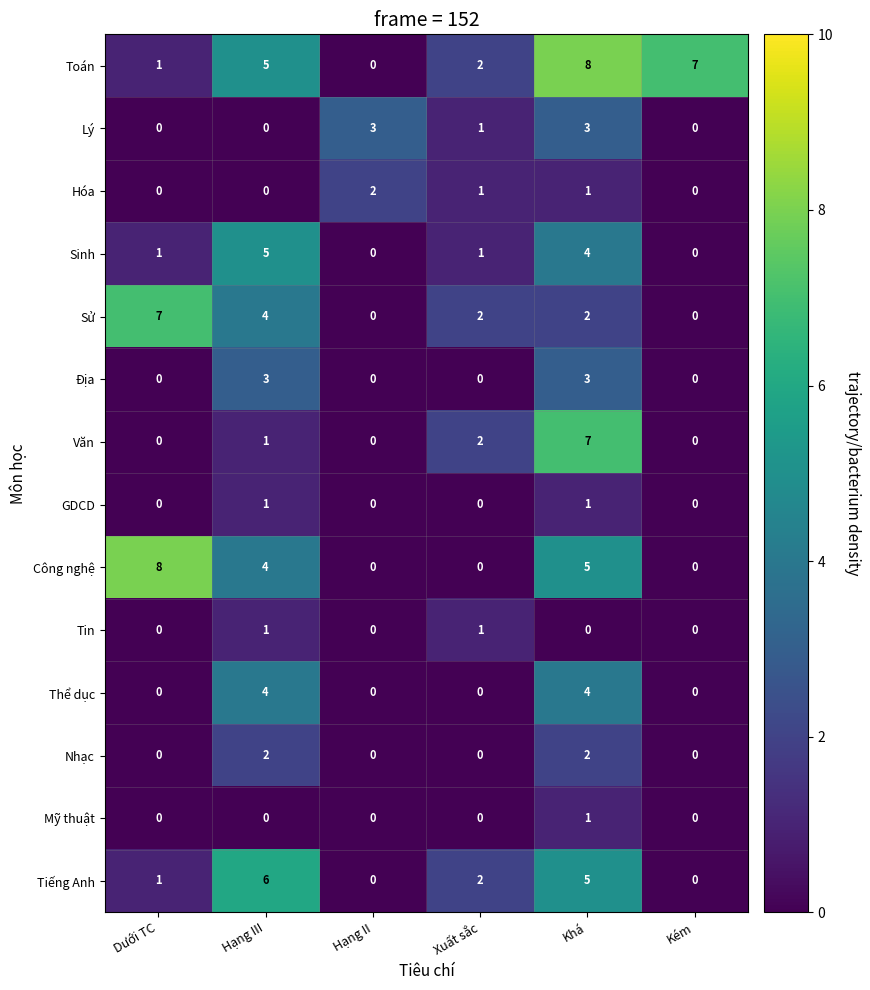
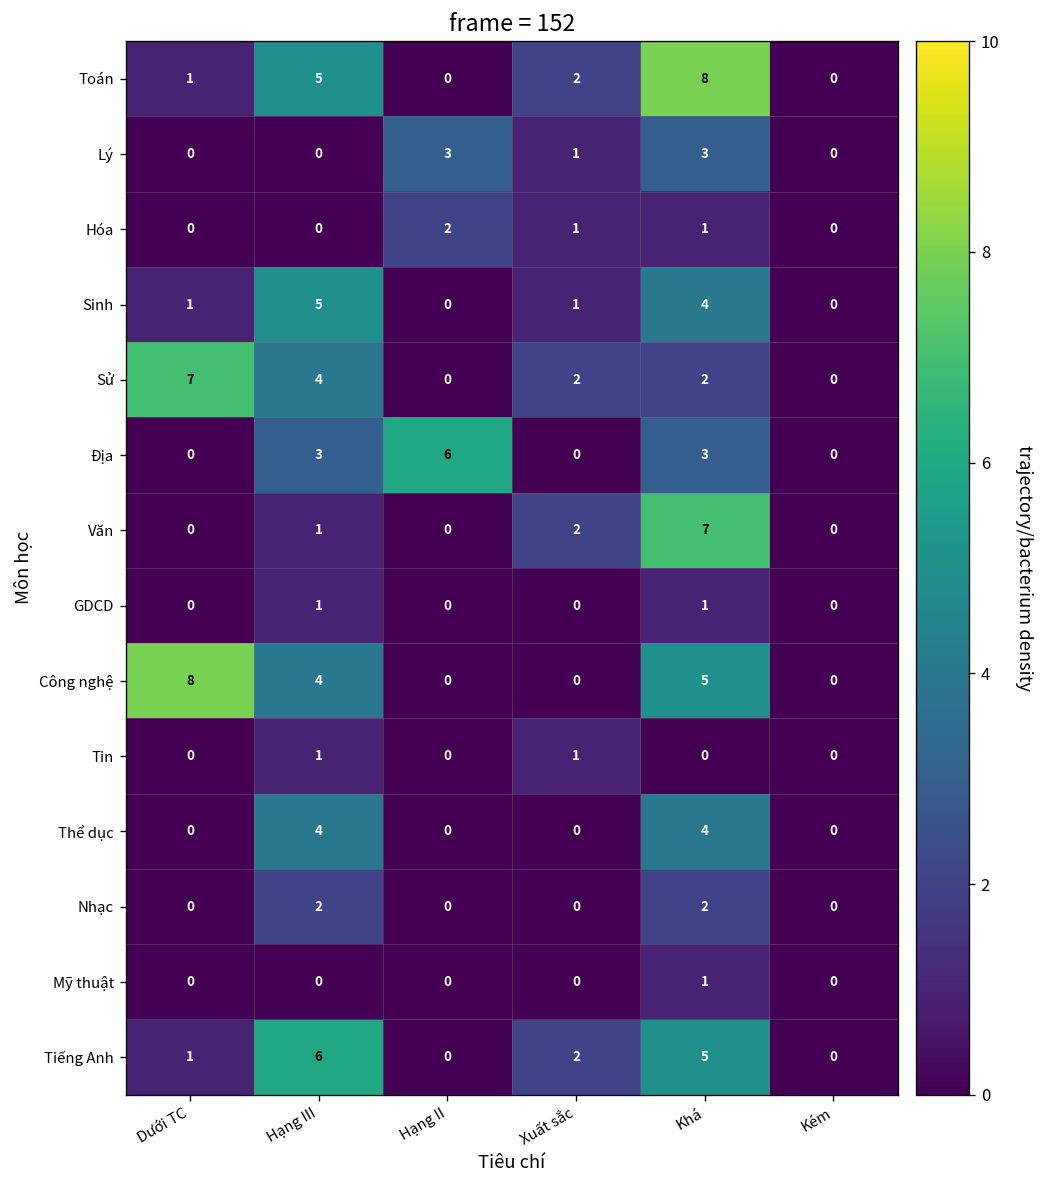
Toán, Kém: 7 -> 0
Địa, Hạng II: 0 -> 6
